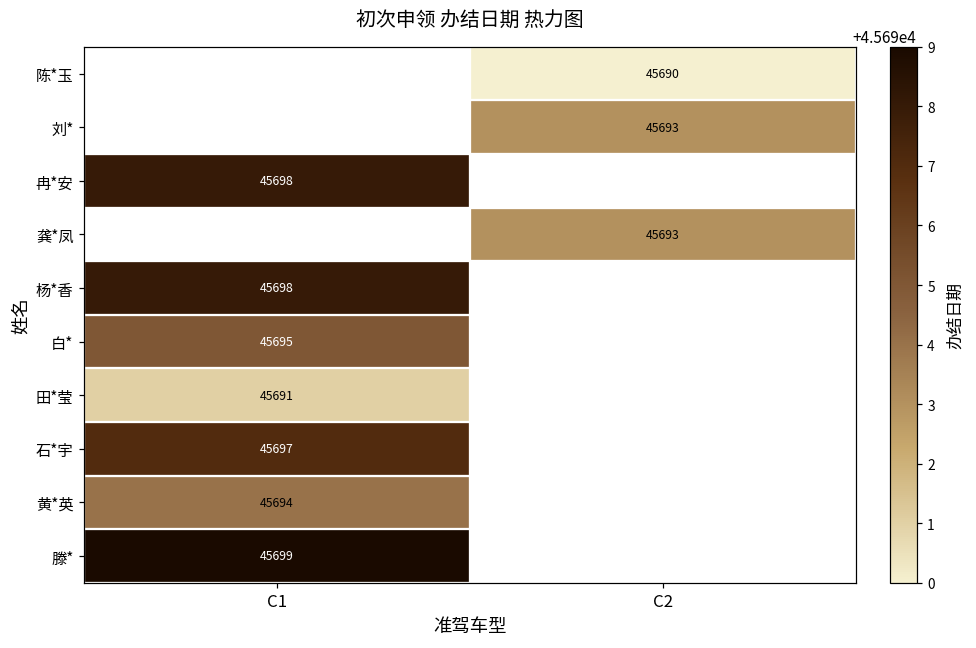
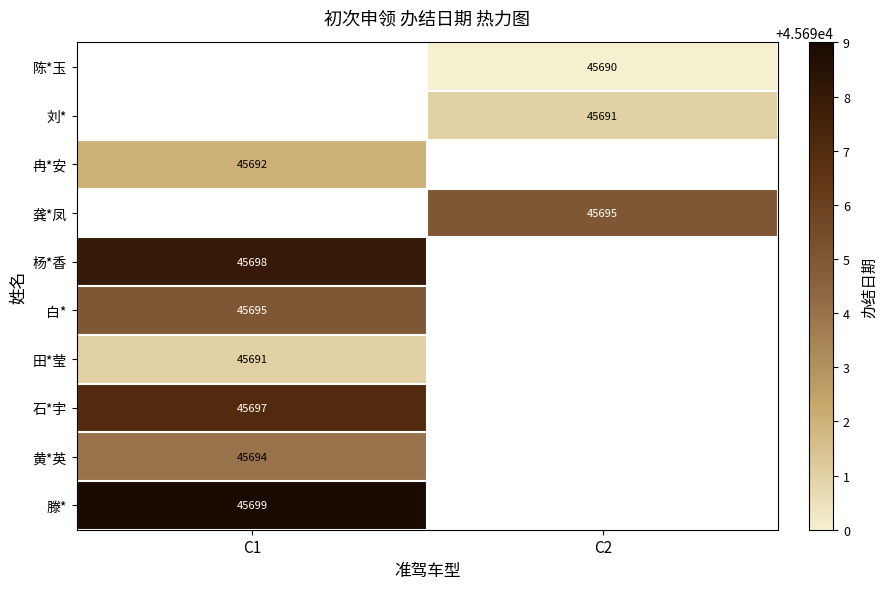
刘*, C2: 45693 -> 45691
冉*安, C1: 45698 -> 45692
龚*凤, C2: 45693 -> 45695
